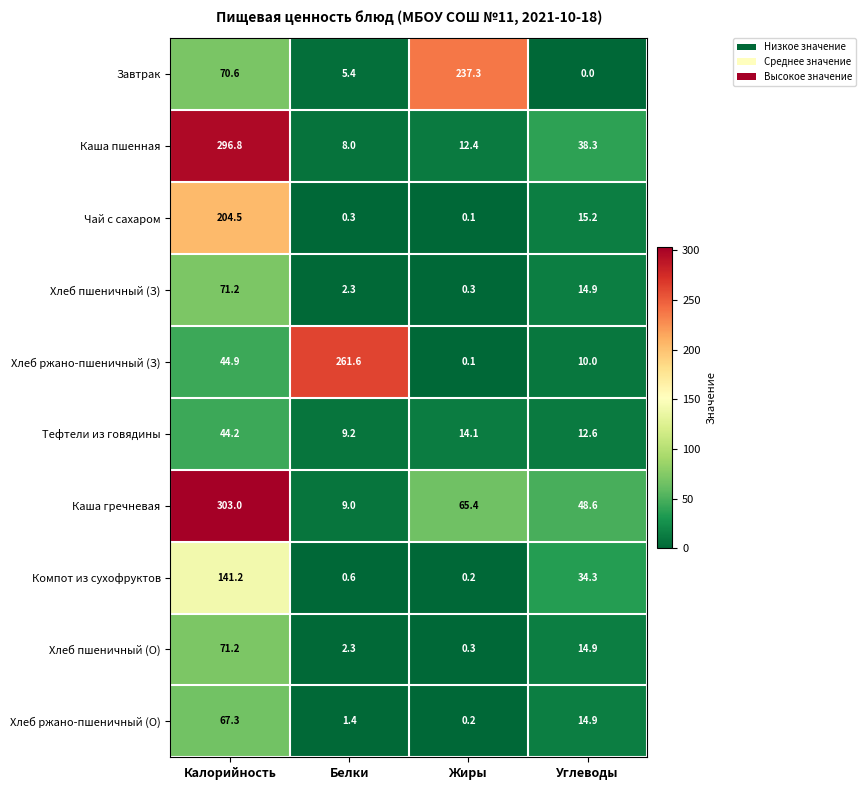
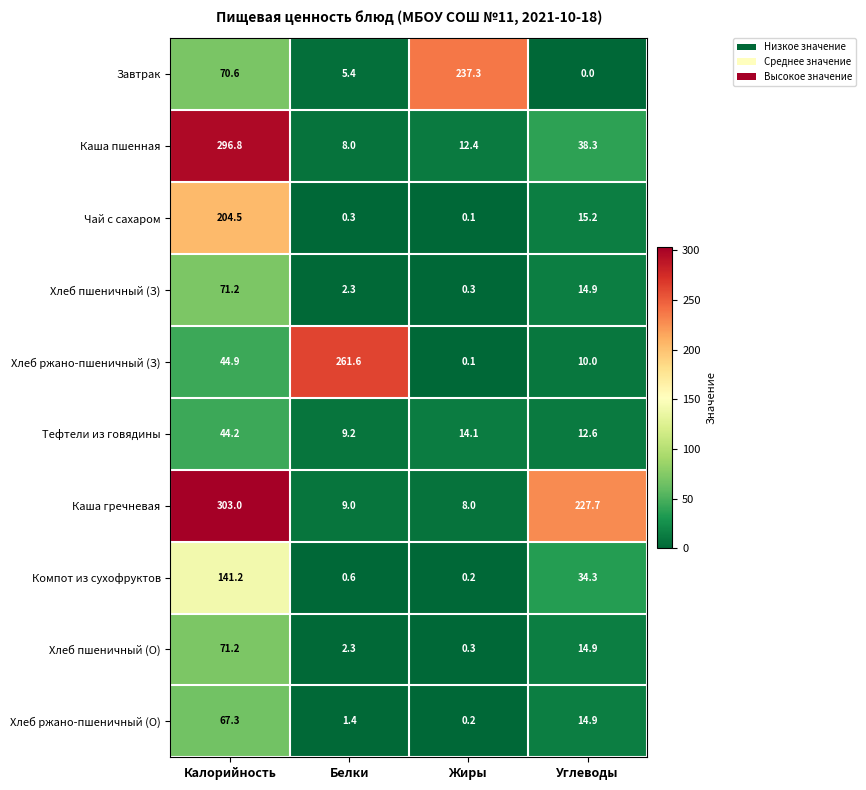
Каша гречневая, Жиры: 65.4 -> 8.0
Каша гречневая, Углеводы: 48.6 -> 227.7
